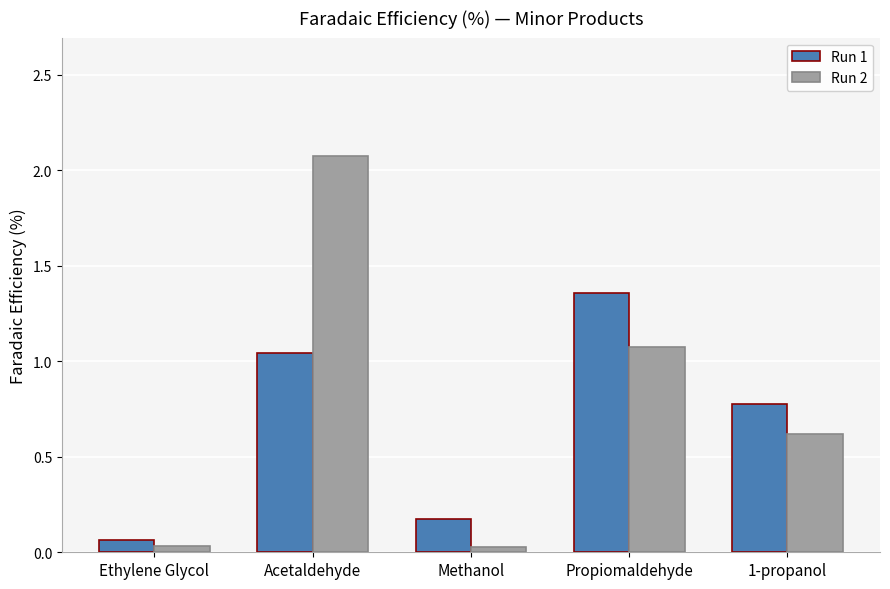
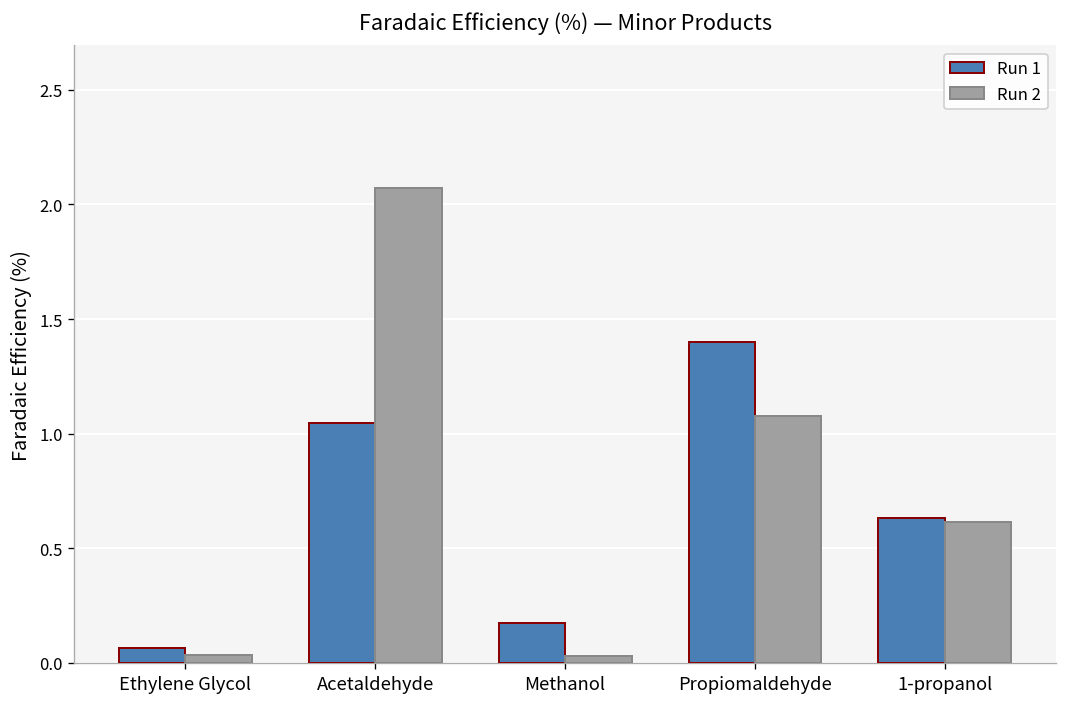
Run 1, Propiomaldehyde: 1.36 -> 1.40
Run 1, 1-propanol: 0.78 -> 0.63
